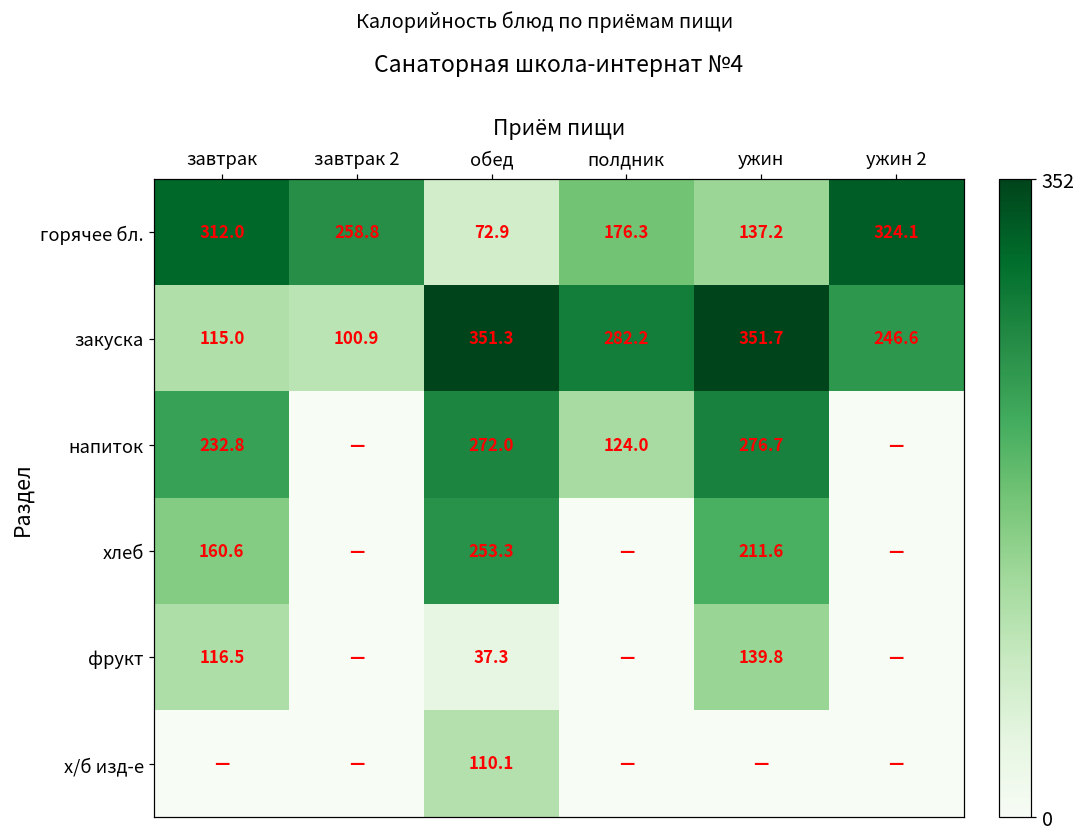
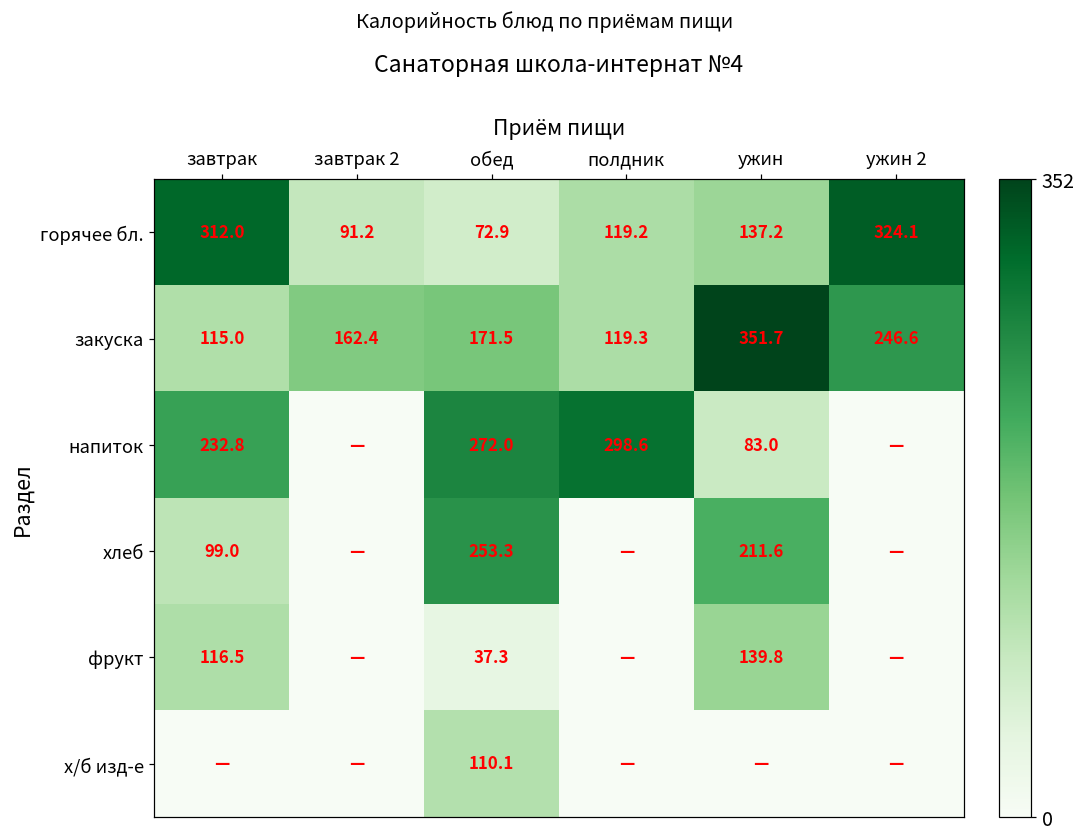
горячее бл., завтрак 2: 258.8 -> 91.2
горячее бл., полдник: 176.3 -> 119.2
закуска, завтрак 2: 100.9 -> 162.4
закуска, обед: 351.3 -> 171.5
закуска, полдник: 282.2 -> 119.3
напиток, полдник: 124.0 -> 298.6
напиток, ужин: 276.7 -> 83.0
хлеб, завтрак: 160.6 -> 99.0
